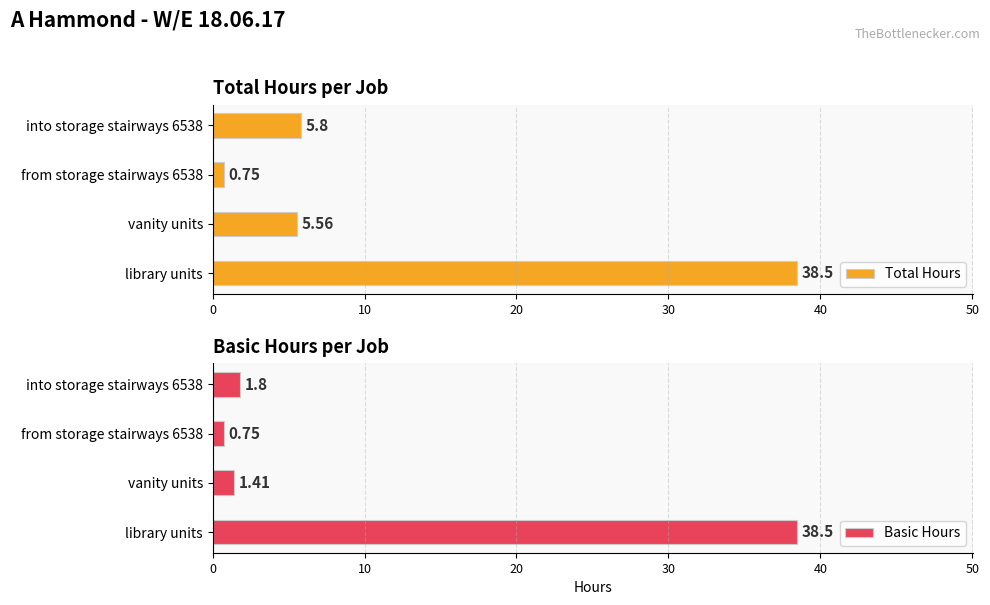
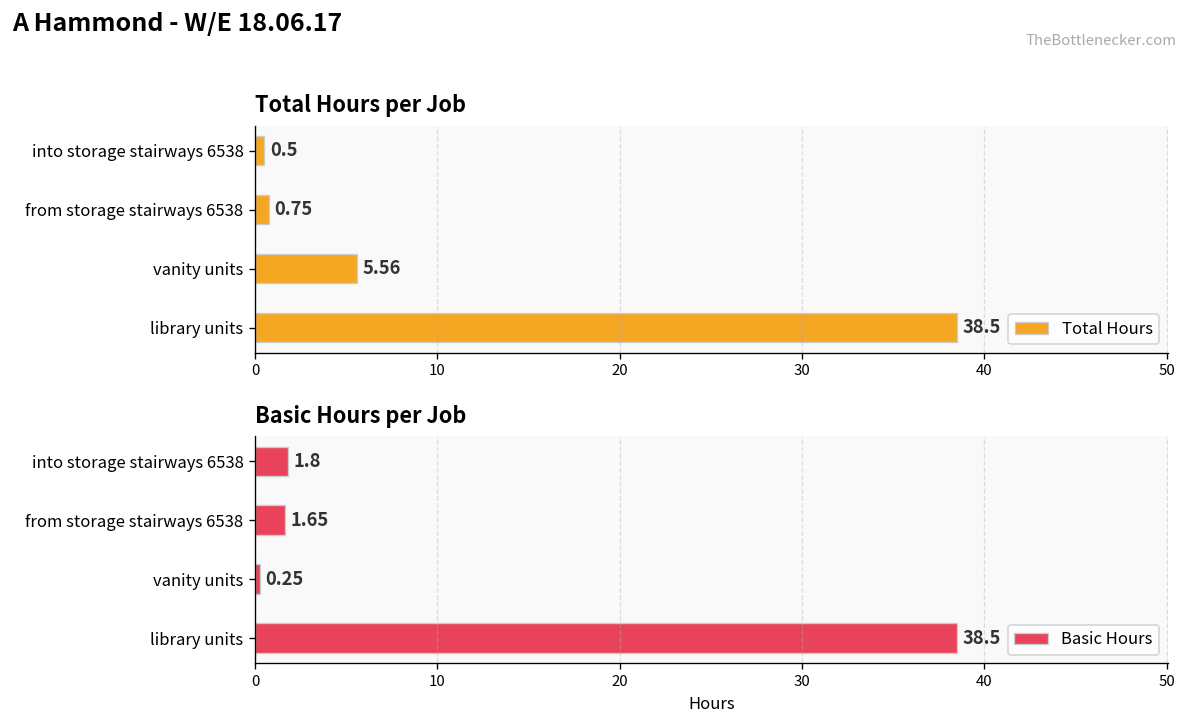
Total Hours per Job, into storage stairways 6538: 5.8 -> 0.5
Basic Hours per Job, from storage stairways 6538: 0.75 -> 1.65
Basic Hours per Job, vanity units: 1.41 -> 0.25
